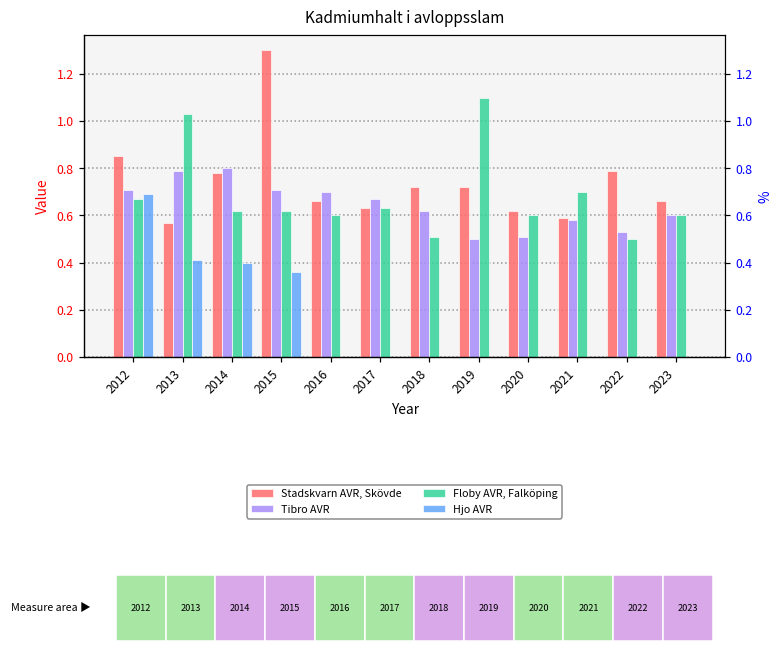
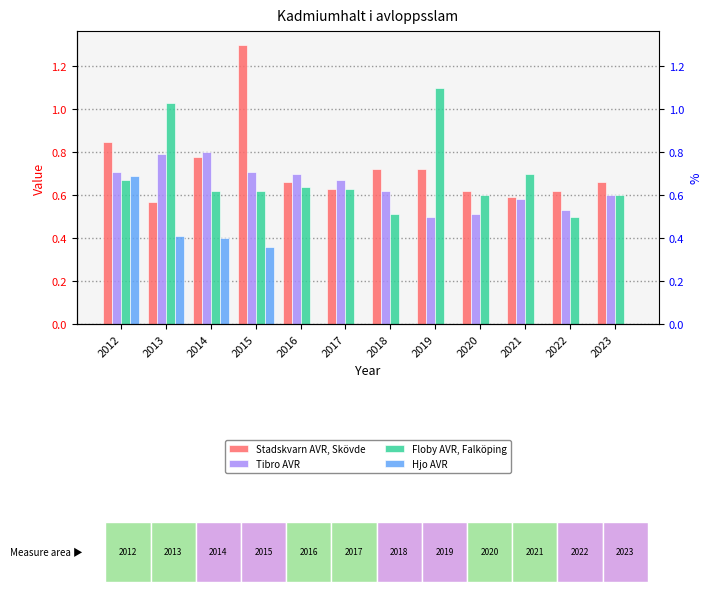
Floby AVR, Falköping, 2016: 0.60 -> 0.64
Stadskvarn AVR, Skövde, 2022: 0.79 -> 0.62
